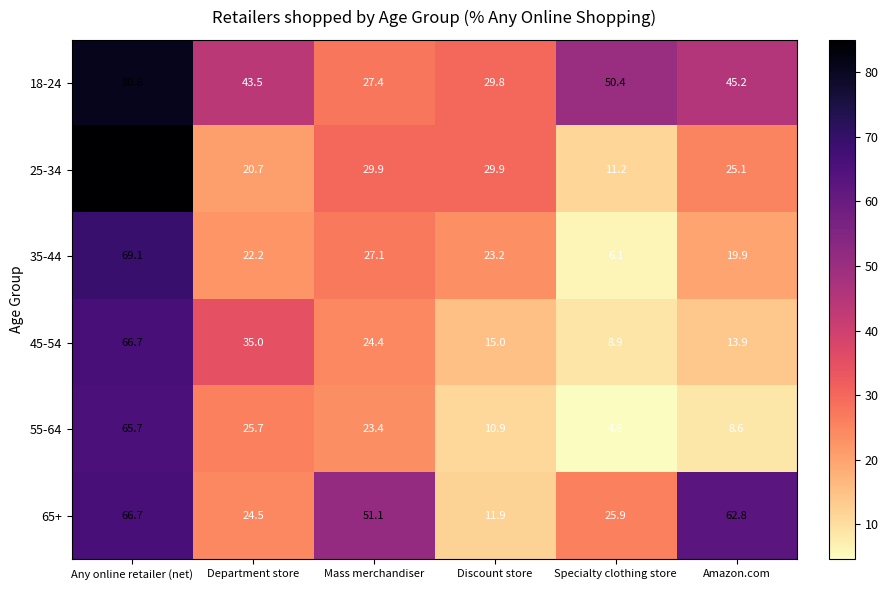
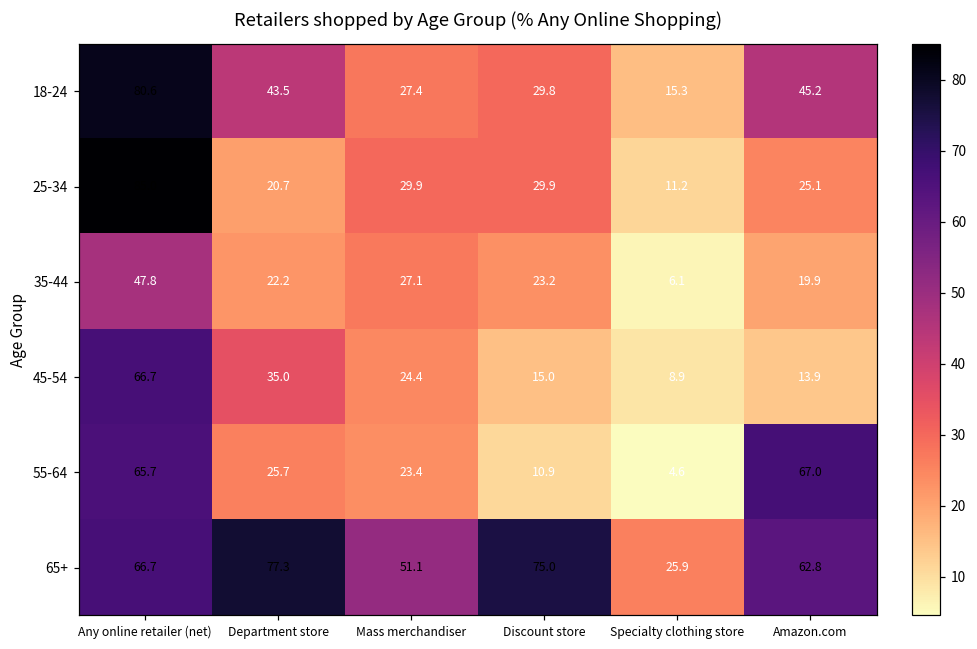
18-24, Specialty clothing store: 50.4 -> 15.3
35-44, Any online retailer (net): 69.1 -> 47.8
55-64, Amazon.com: 8.6 -> 67.0
65+, Department store: 24.5 -> 77.3
65+, Discount store: 11.9 -> 75.0
